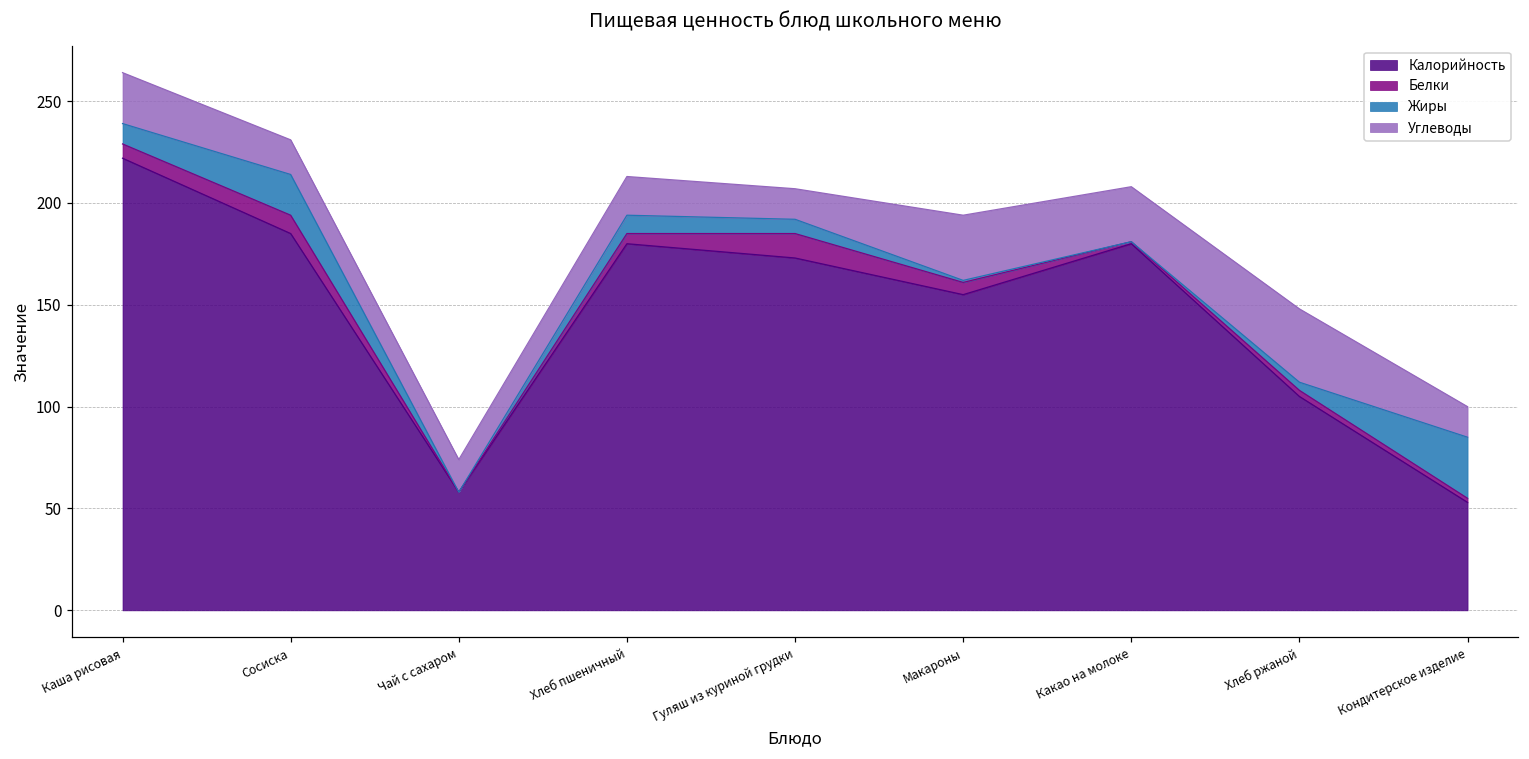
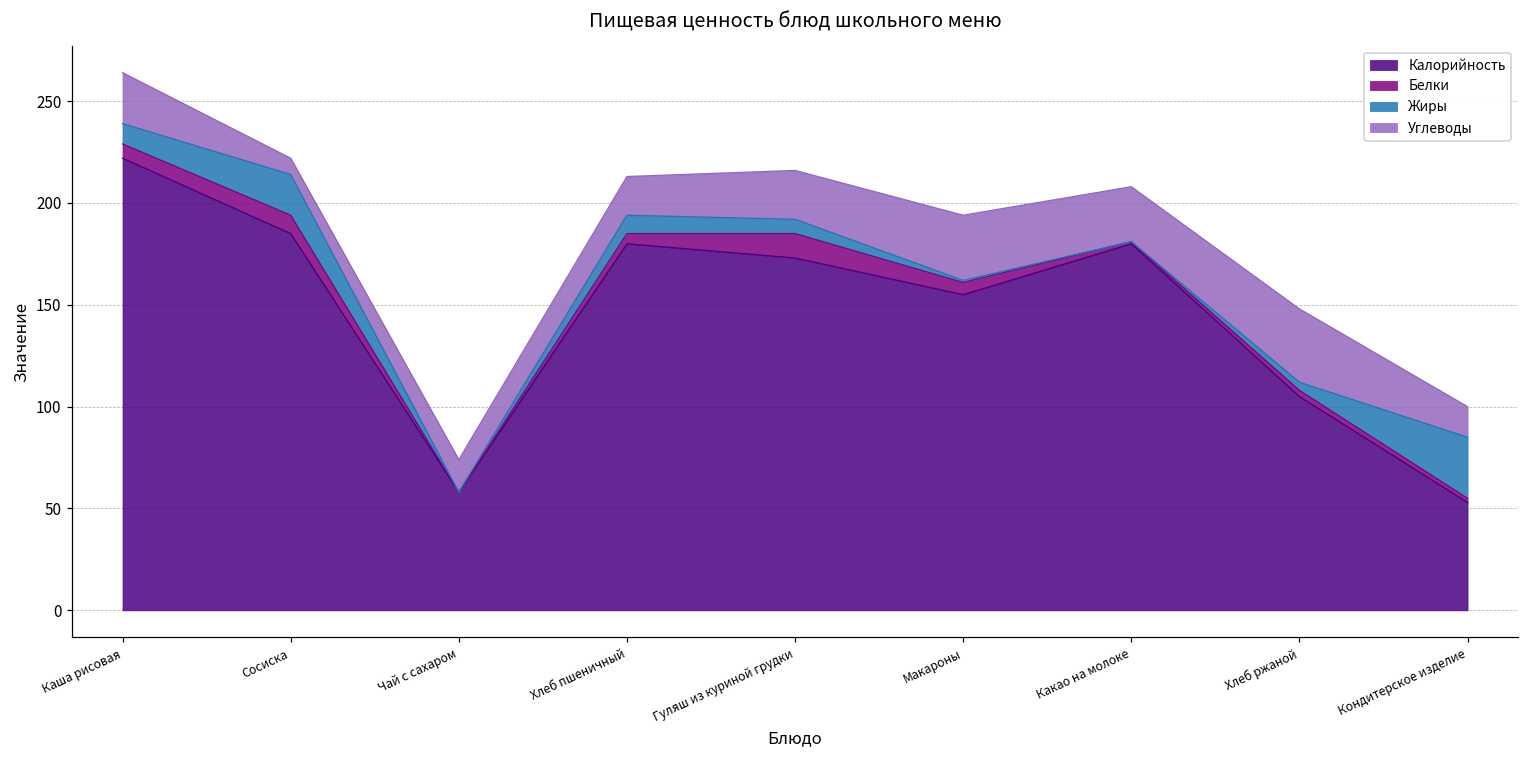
Углеводы, Сосиска: 17 -> 8
Углеводы, Гуляш из куриной грудки: 15 -> 24
